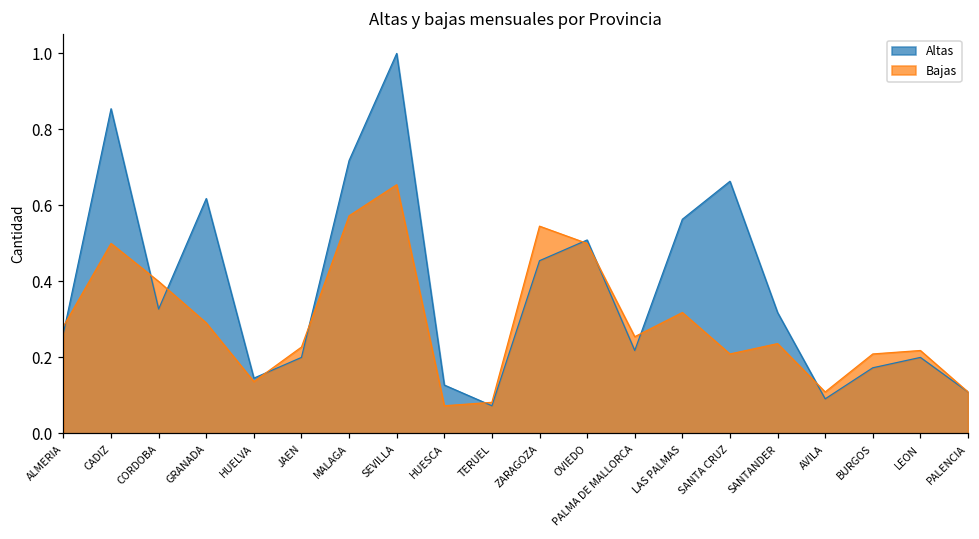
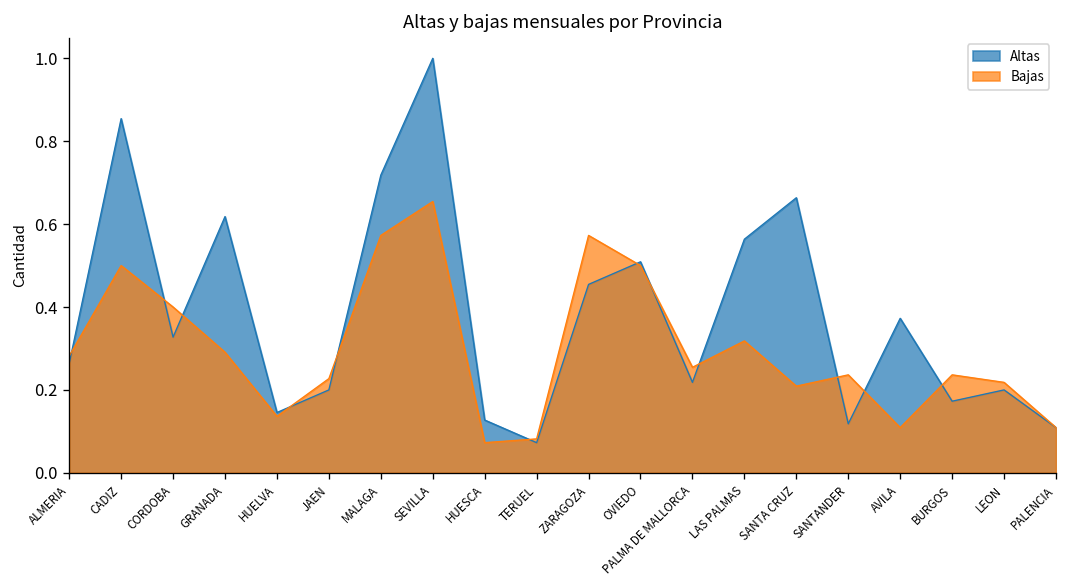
Bajas, ZARAGOZA: 0.55 -> 0.57
Altas, SANTANDER: 0.32 -> 0.12
Altas, AVILA: 0.09 -> 0.37
Bajas, BURGOS: 0.21 -> 0.24
